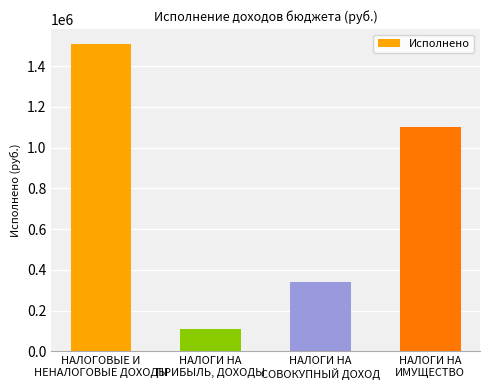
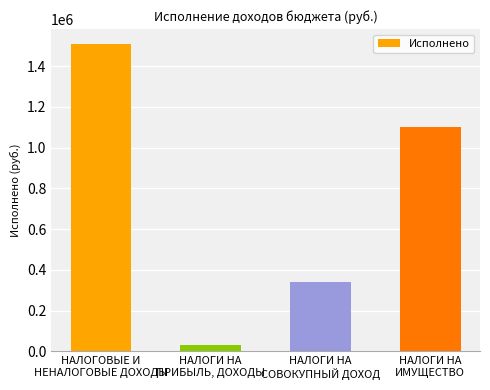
НАЛОГИ НА ПРИБЫЛЬ, ДОХОДЫ: 110000 -> 30000
